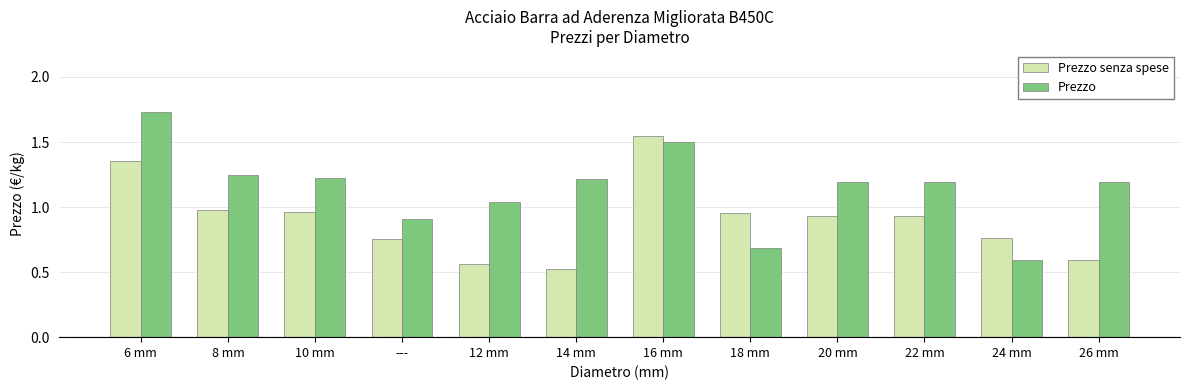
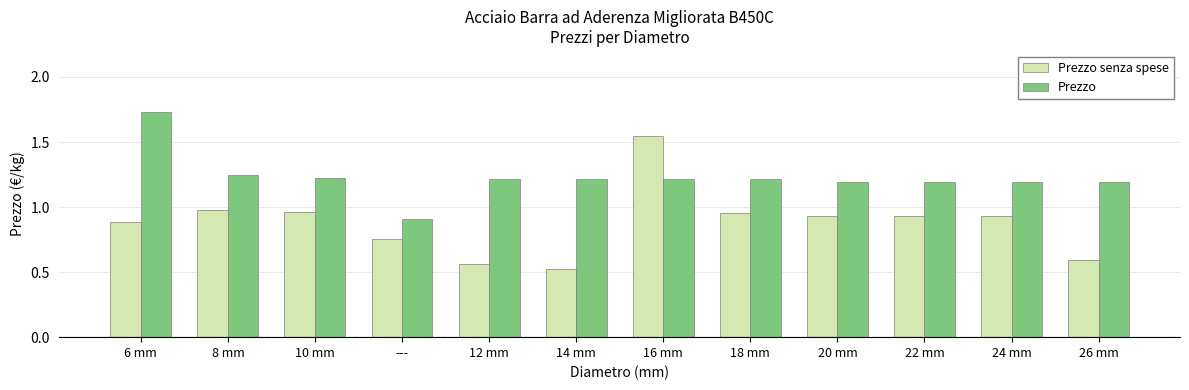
Prezzo senza spese, 6 mm: 1.36 -> 0.88
Prezzo, 12 mm: 1.04 -> 1.22
Prezzo, 16 mm: 1.50 -> 1.22
Prezzo, 18 mm: 0.68 -> 1.22
Prezzo senza spese, 24 mm: 0.76 -> 0.93
Prezzo, 24 mm: 0.59 -> 1.19
